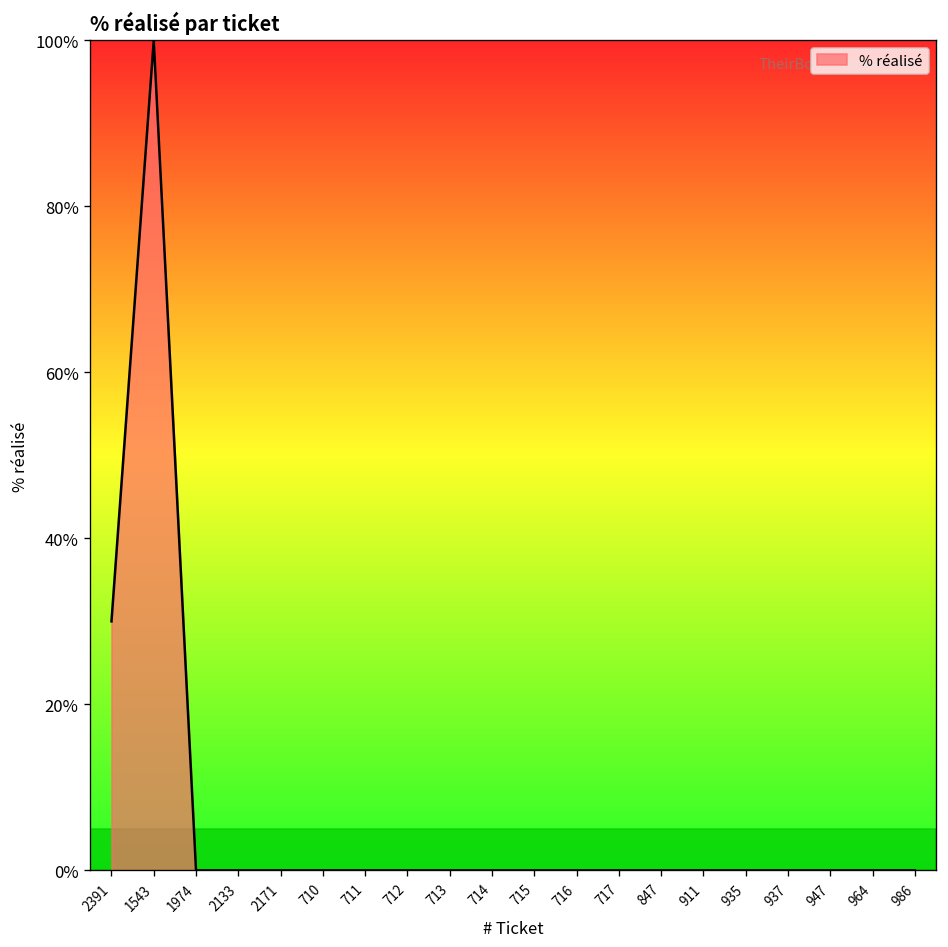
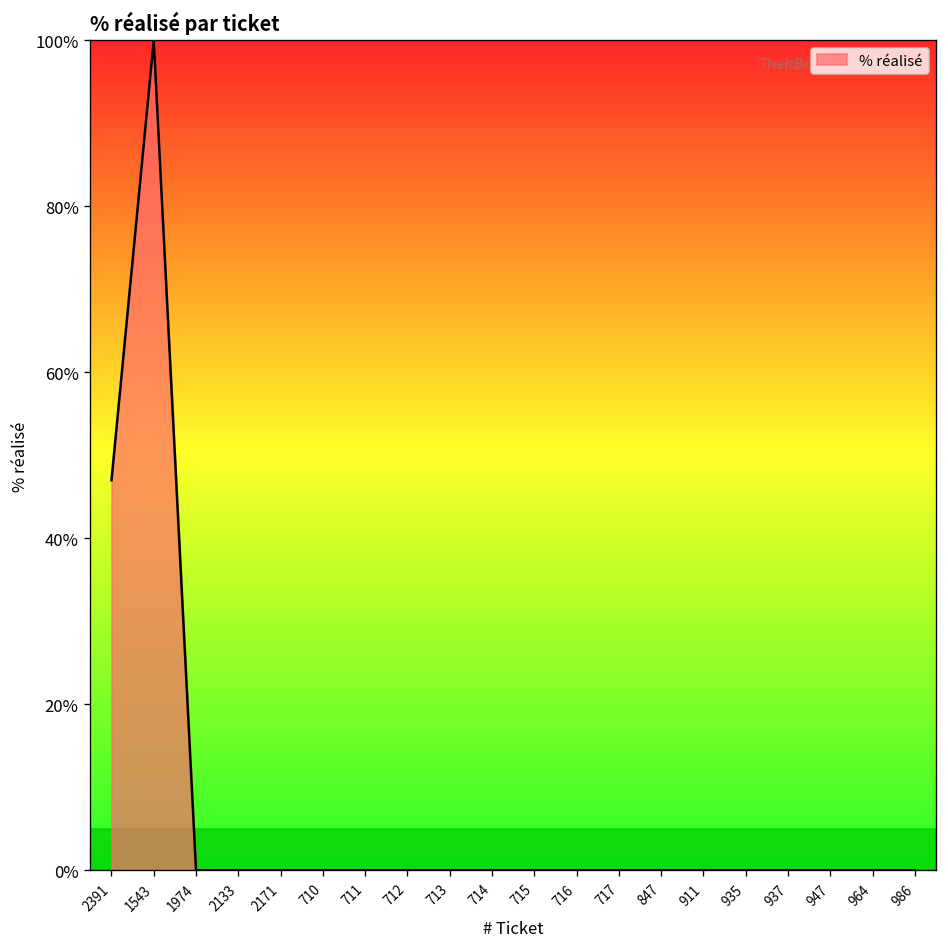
2391: 30% -> 47%
